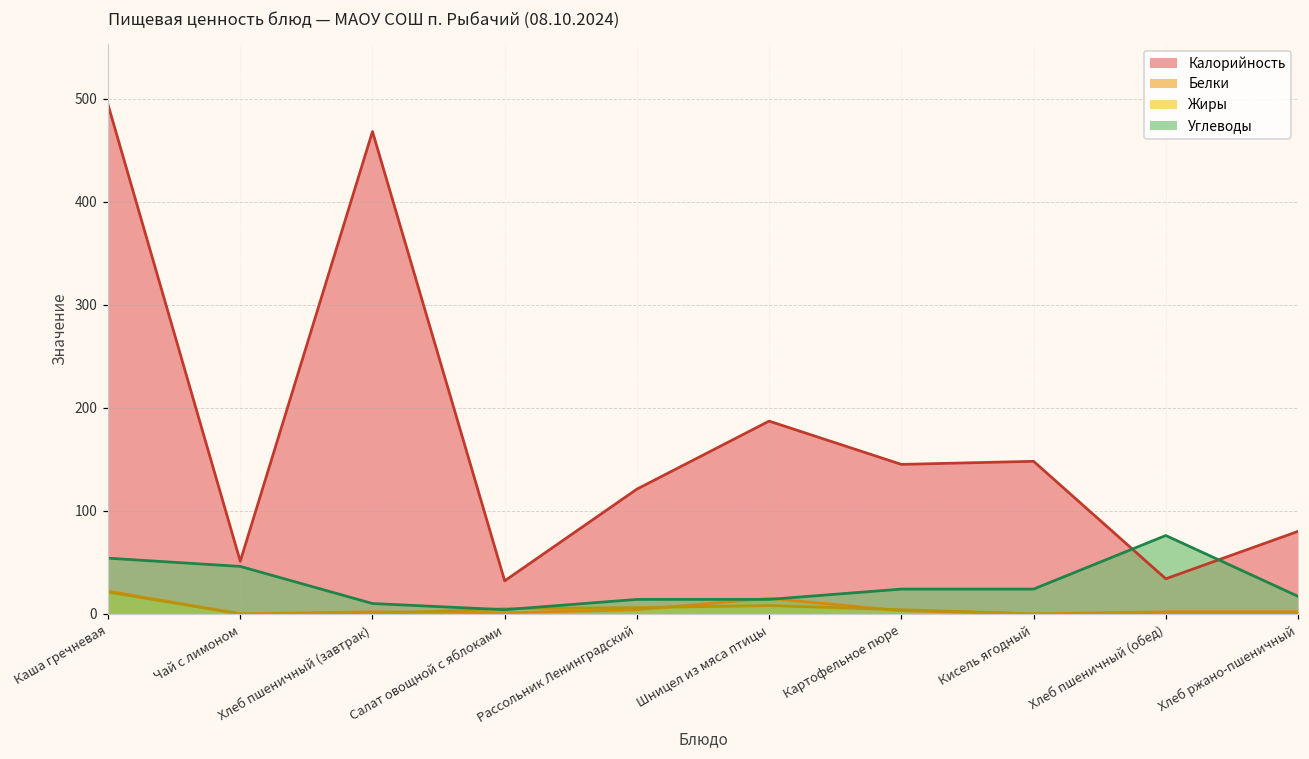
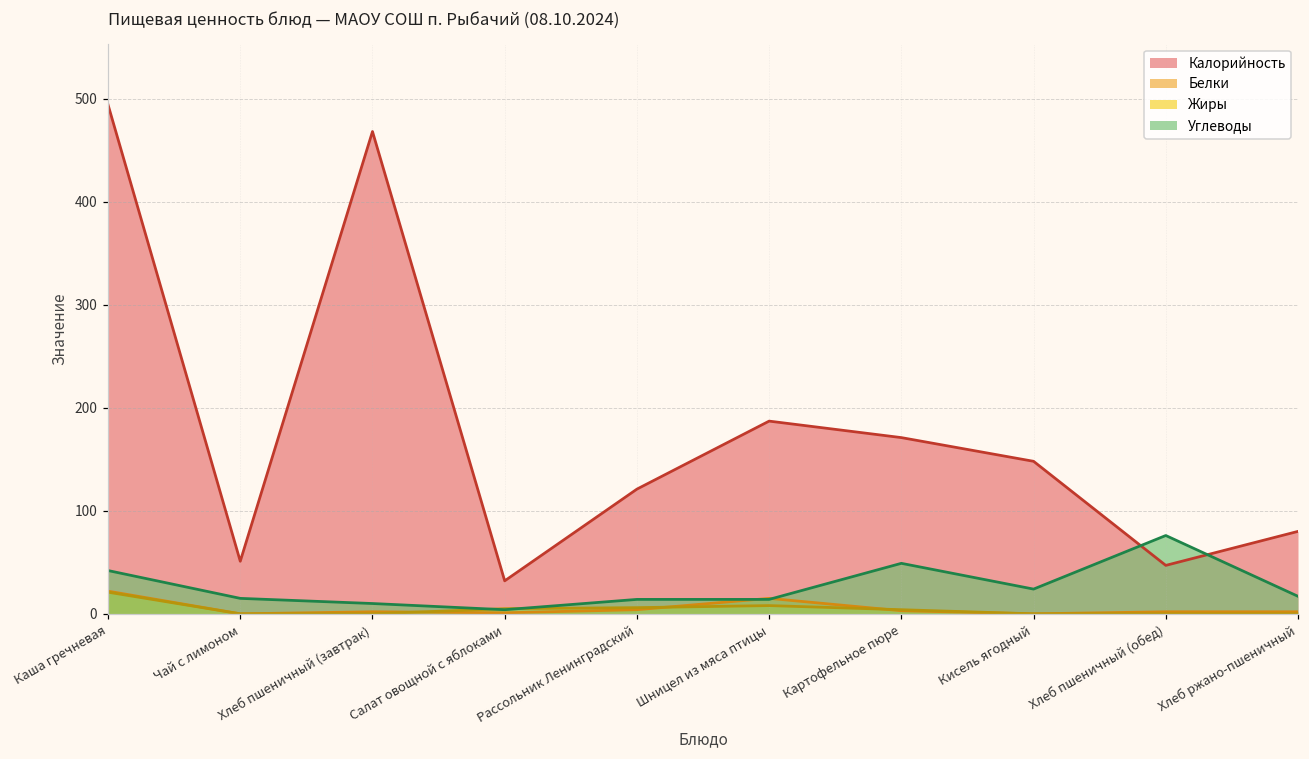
Углеводы, Каша гречневая: 50 -> 40
Углеводы, Чай с лимоном: 50 -> 20
Калорийность, Картофельное пюре: 150 -> 170
Углеводы, Картофельное пюре: 20 -> 50
Калорийность, Хлеб пшеничный (обед): 30 -> 50
